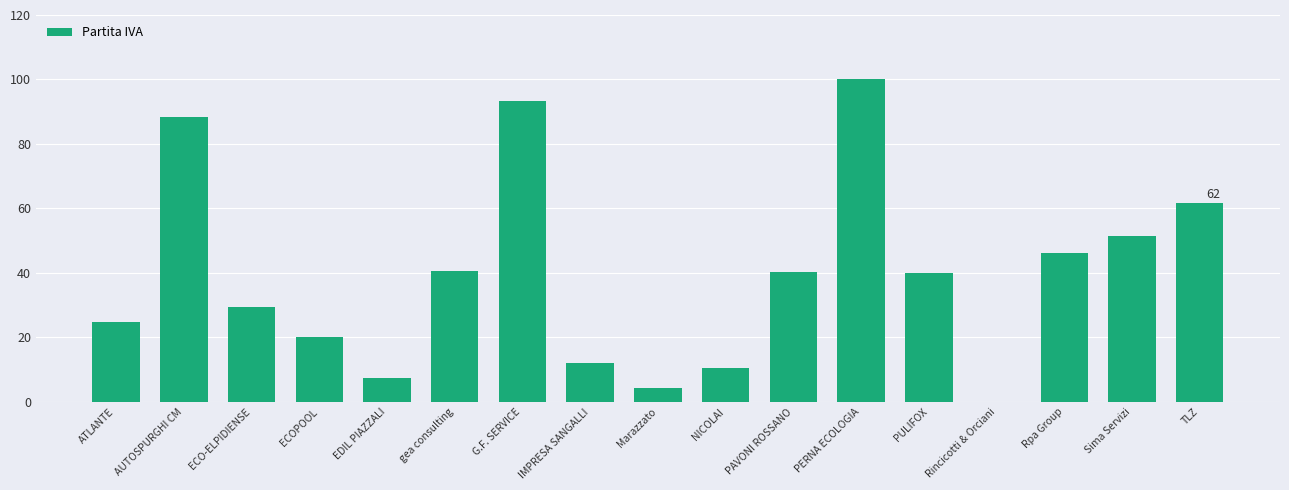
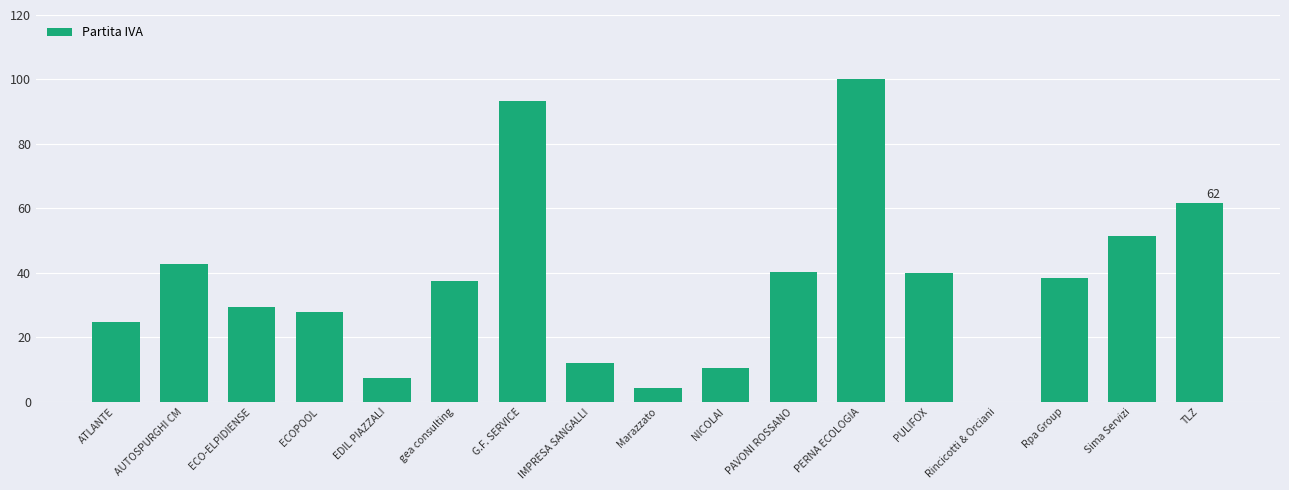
AUTOSPURGHI CM: 88 -> 43
ECOPOOL: 20 -> 28
gea consulting: 41 -> 38
Rpa Group: 46 -> 39
